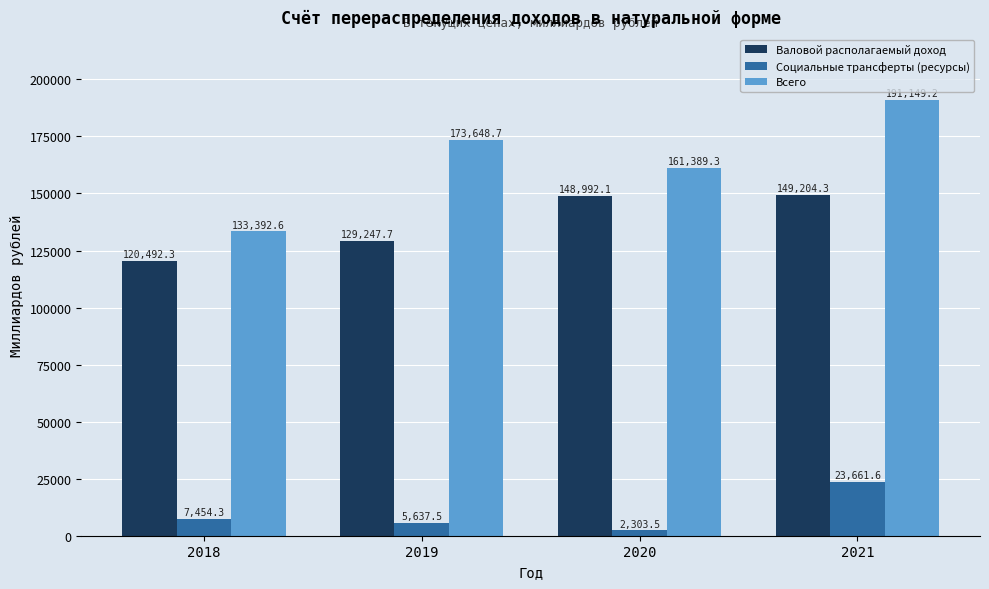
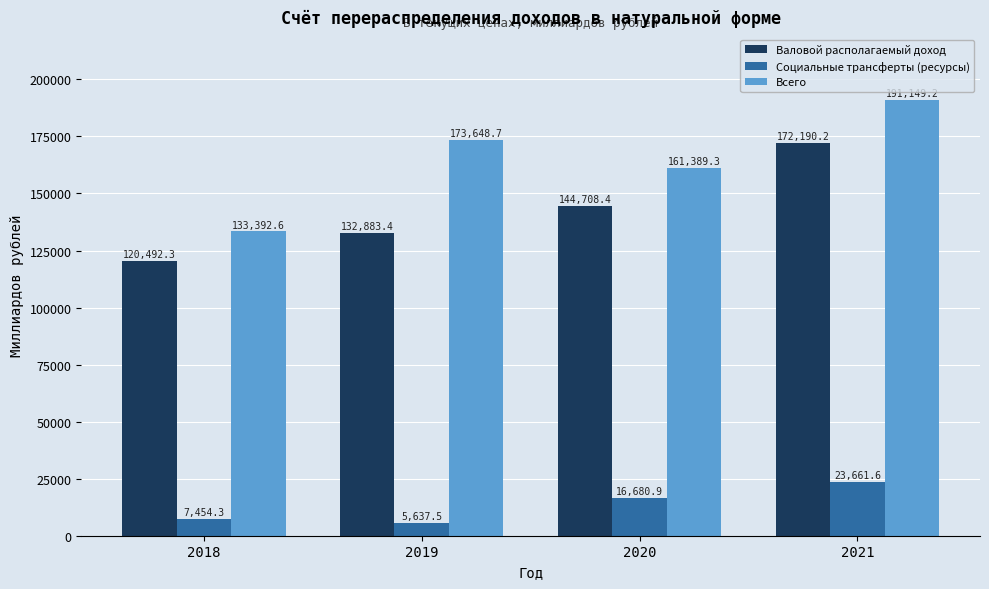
Валовой располагаемый доход, 2019: 129,247.7 -> 132,883.4
Валовой располагаемый доход, 2020: 148,992.1 -> 144,708.4
Социальные трансферты (ресурсы), 2020: 2,303.5 -> 16,680.9
Валовой располагаемый доход, 2021: 149,204.3 -> 172,190.2
